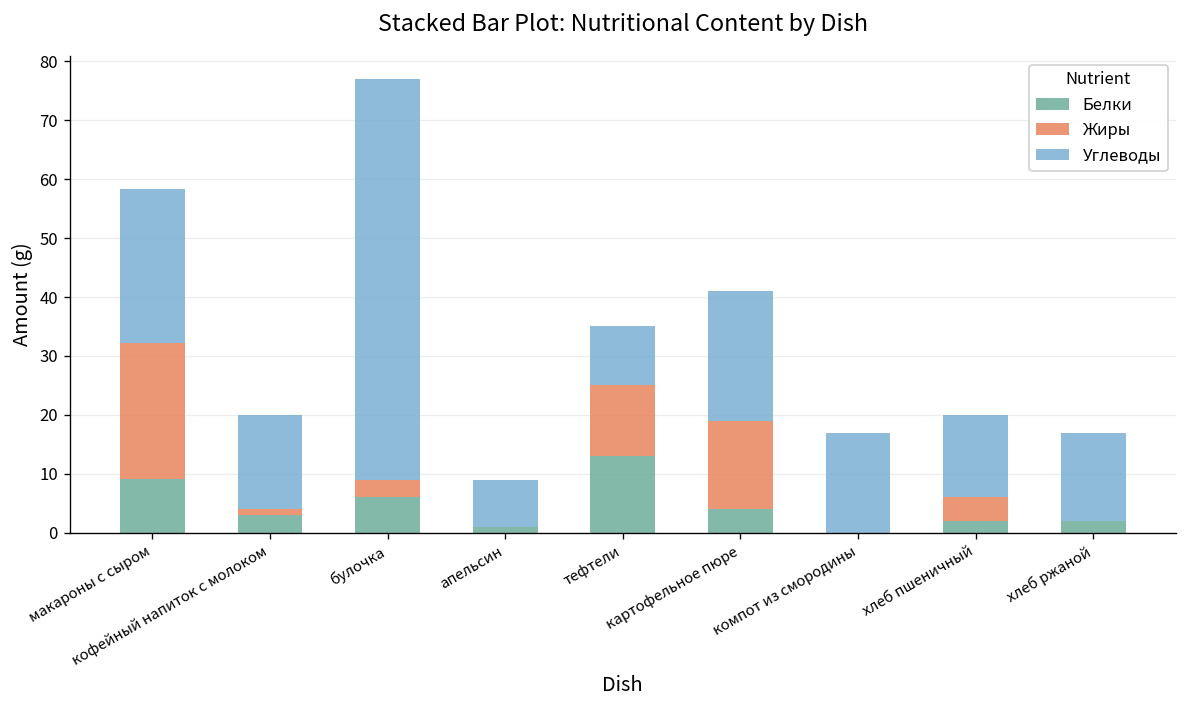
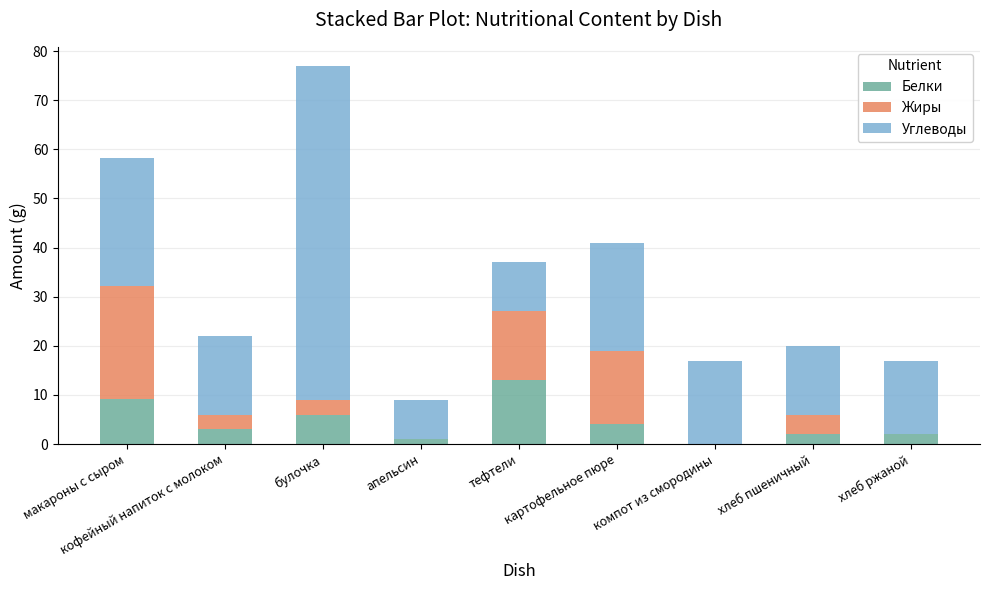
Жиры, кофейный напиток с молоком: 1 -> 3
Жиры, тефтели: 12 -> 14
